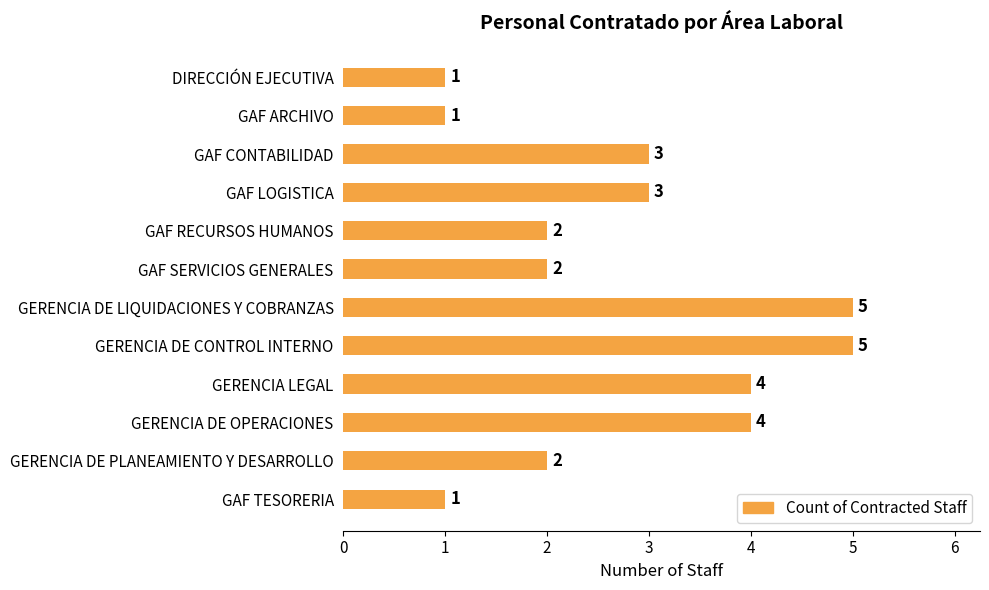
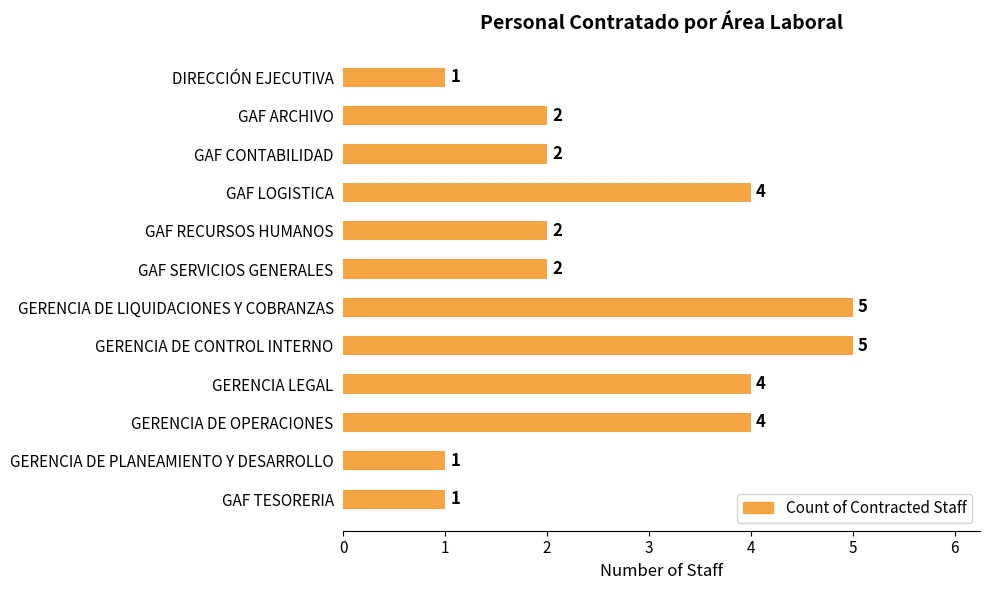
GAF ARCHIVO: 1 -> 2
GAF CONTABILIDAD: 3 -> 2
GAF LOGISTICA: 3 -> 4
GERENCIA DE PLANEAMIENTO Y DESARROLLO: 2 -> 1
